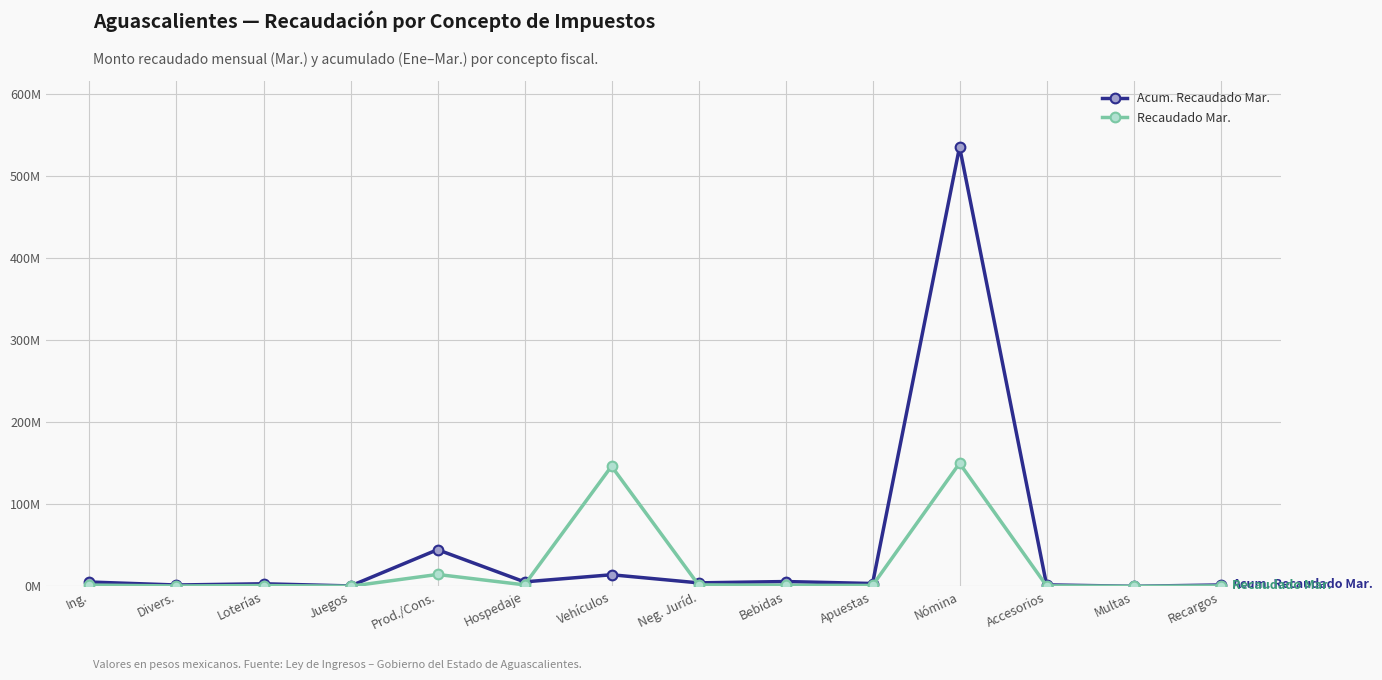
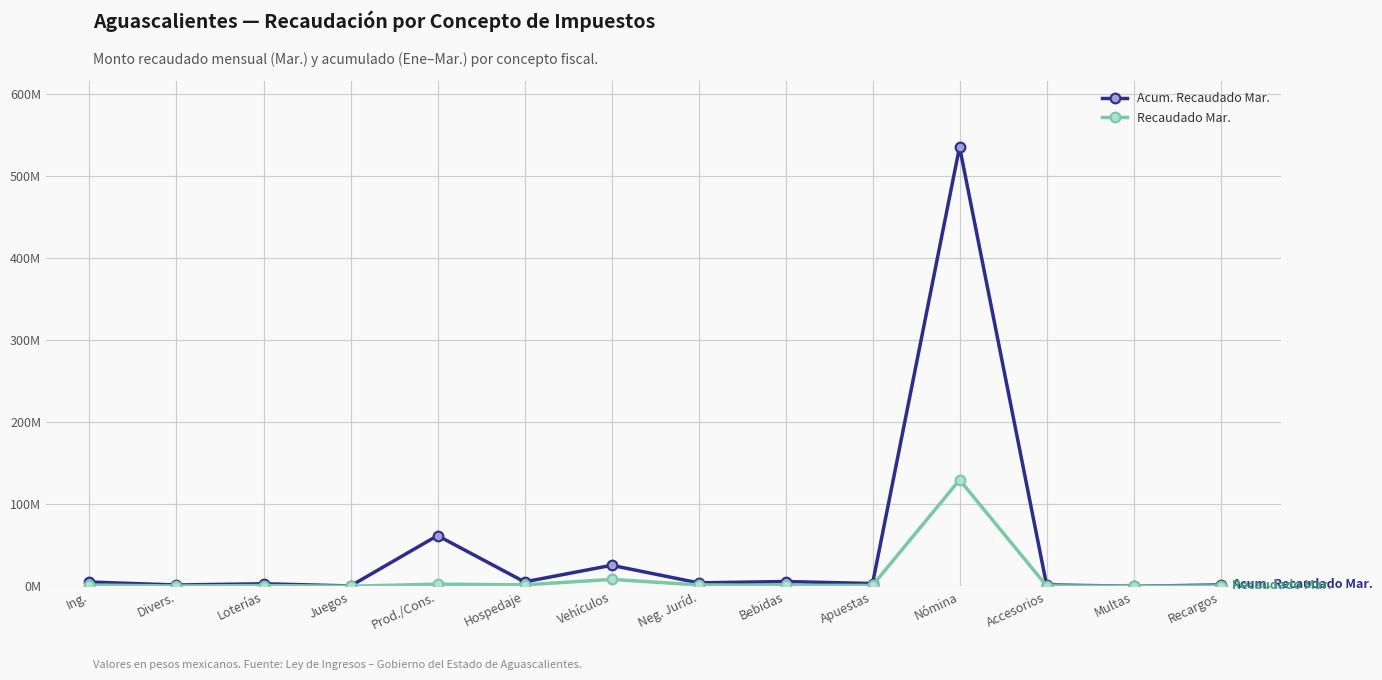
Acum. Recaudado Mar., Prod./Cons.: 40000000 -> 60000000
Recaudado Mar., Prod./Cons.: 10000000 -> 0
Acum. Recaudado Mar., Vehículos: 10000000 -> 30000000
Recaudado Mar., Vehículos: 150000000 -> 10000000
Recaudado Mar., Nómina: 150000000 -> 130000000
